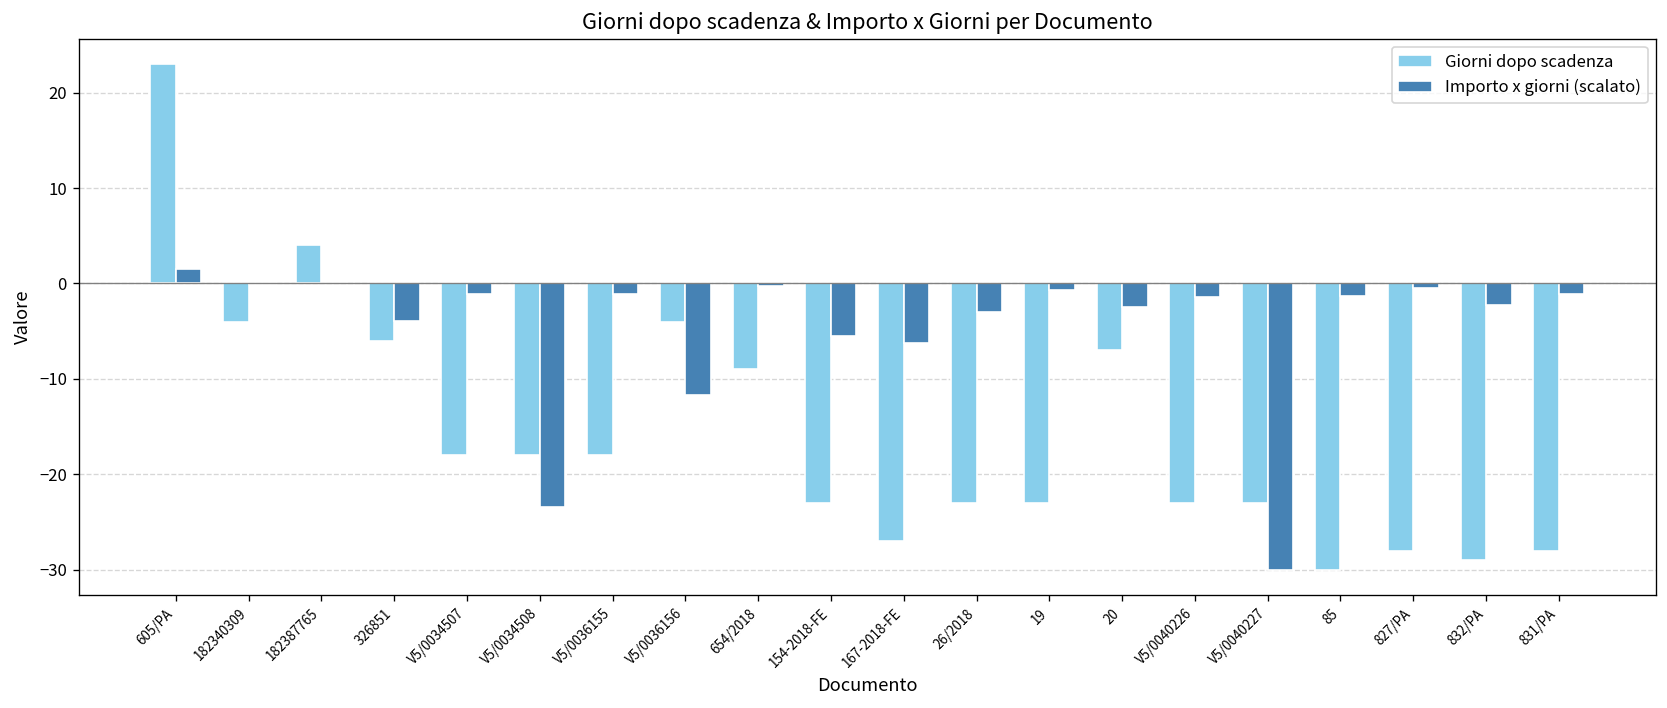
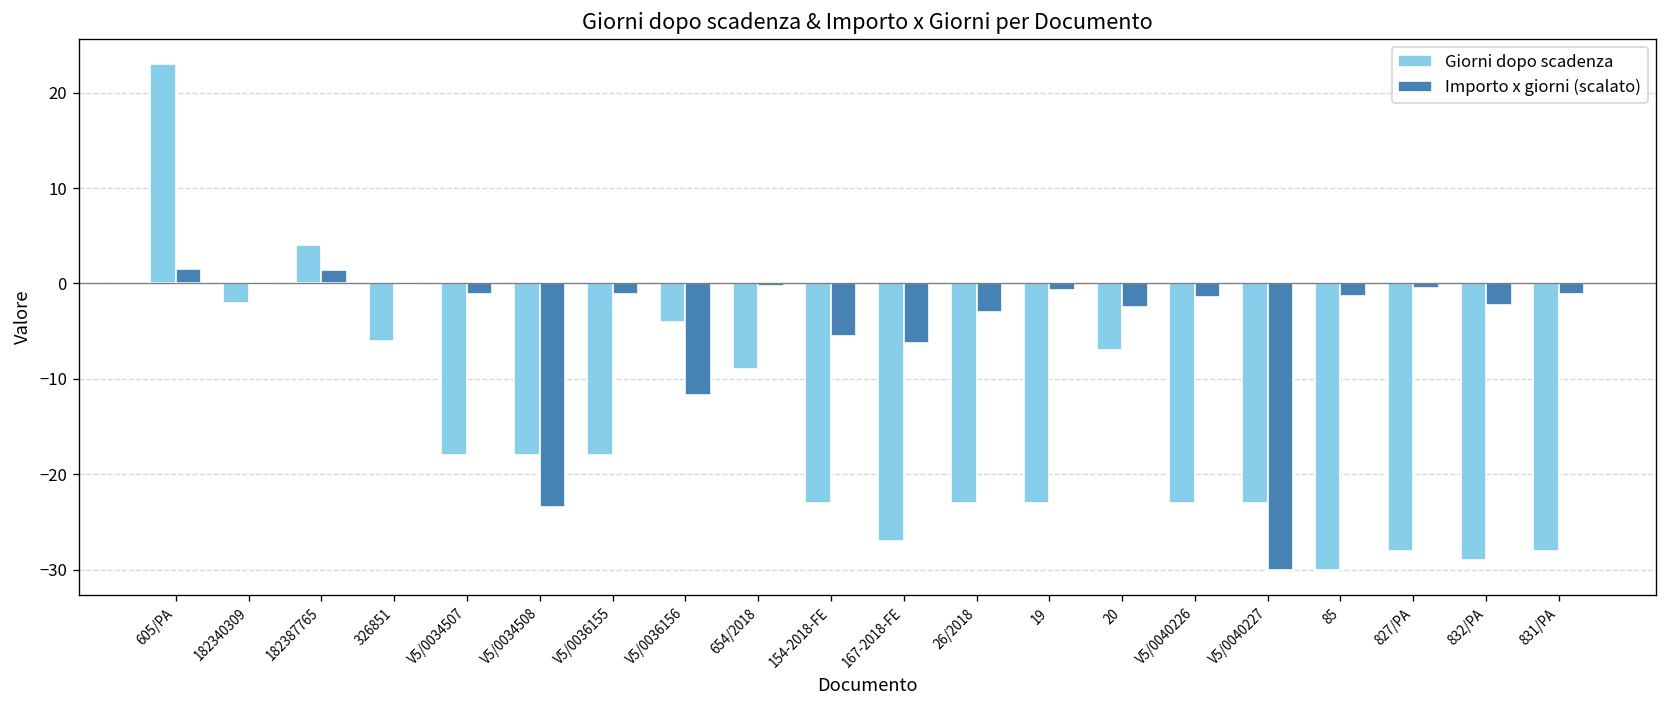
Giorni dopo scadenza, 182340309: -4 -> -2
Importo x giorni (scalato), 182387765: 0 -> 1
Importo x giorni (scalato), 326851: -4 -> 0
